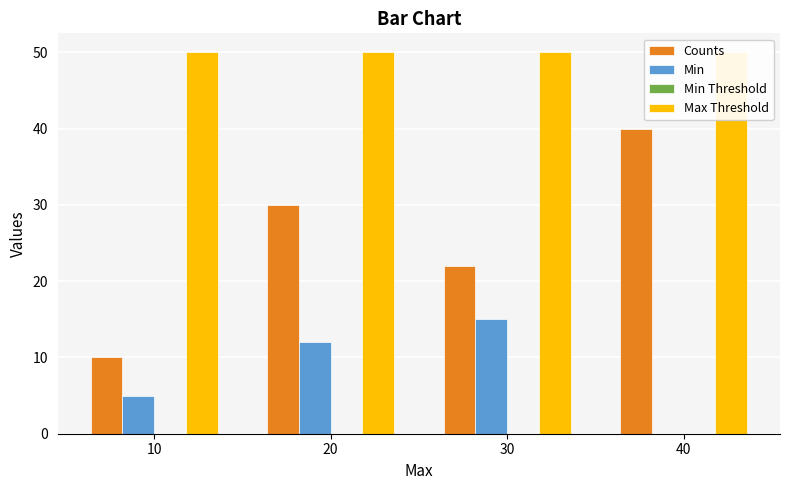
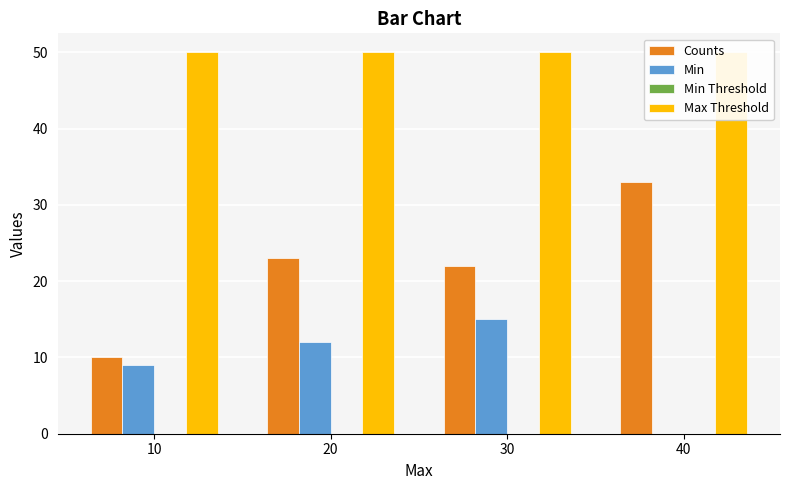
Min, 10: 5 -> 9
Counts, 20: 30 -> 23
Counts, 40: 40 -> 33
